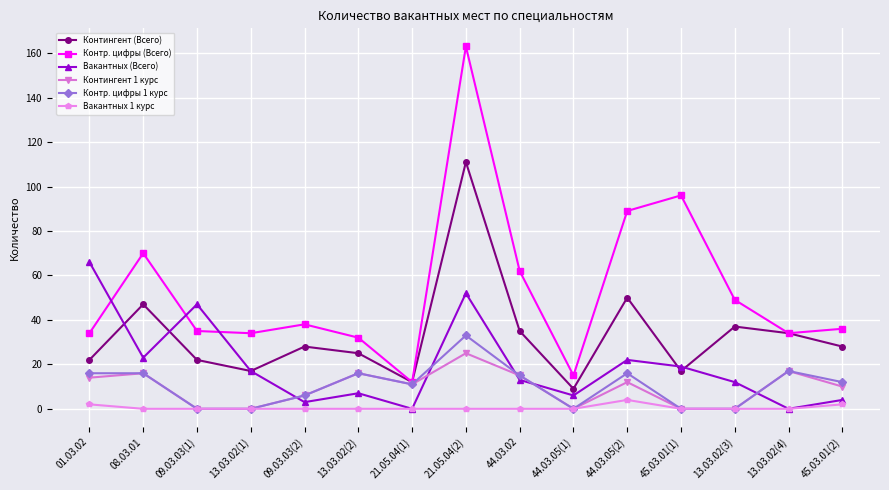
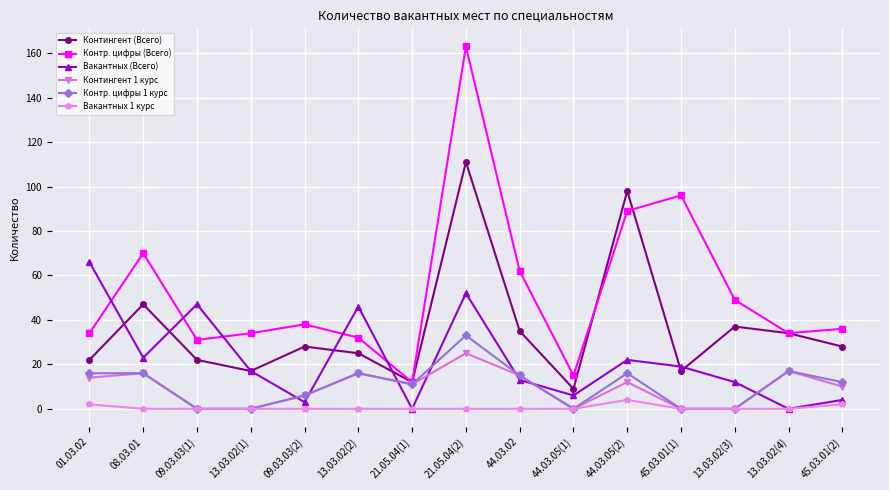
Контр. цифры (Всего), 09.03.03(1): 35 -> 31
Вакантных (Всего), 13.03.02(2): 7 -> 46
Контингент (Всего), 44.03.05(2): 50 -> 98
